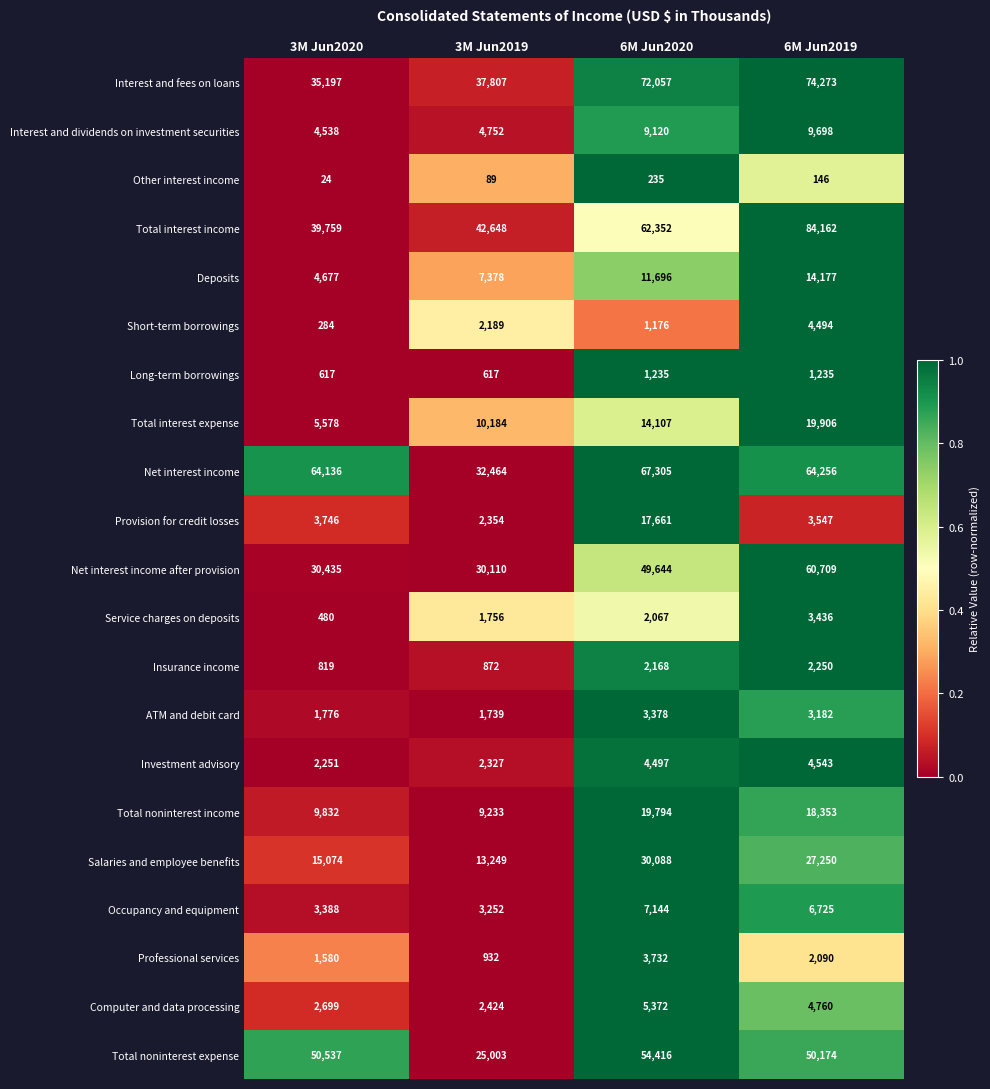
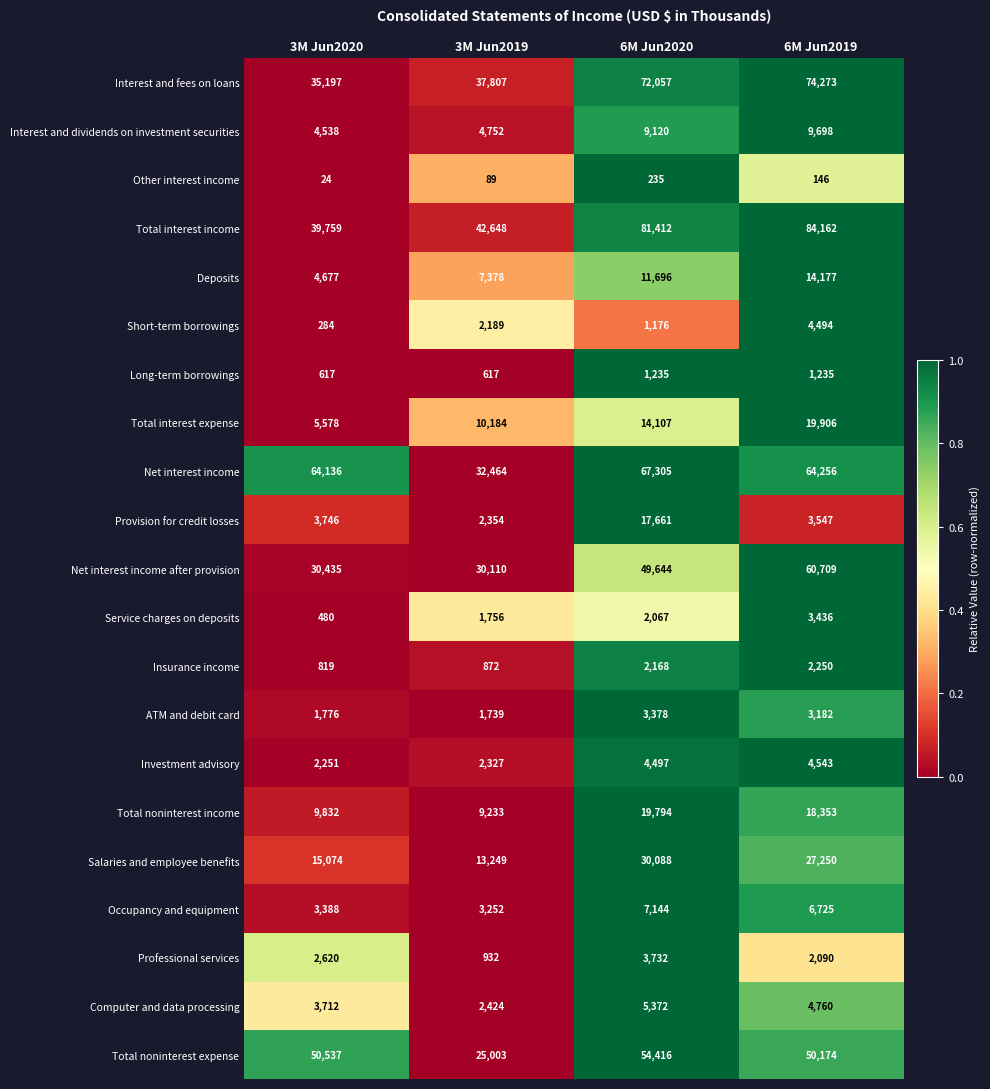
Total interest income, 6M Jun2020: 62,352 -> 81,412
Professional services, 3M Jun2020: 1,580 -> 2,620
Computer and data processing, 3M Jun2020: 2,699 -> 3,712
